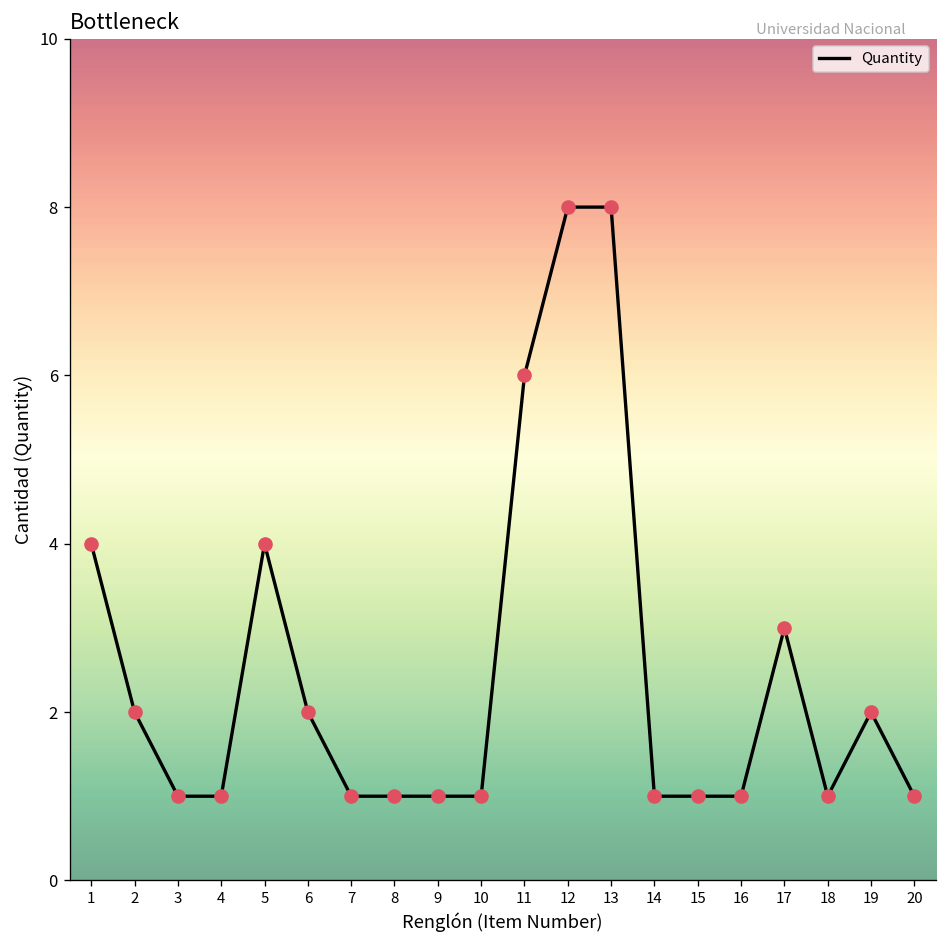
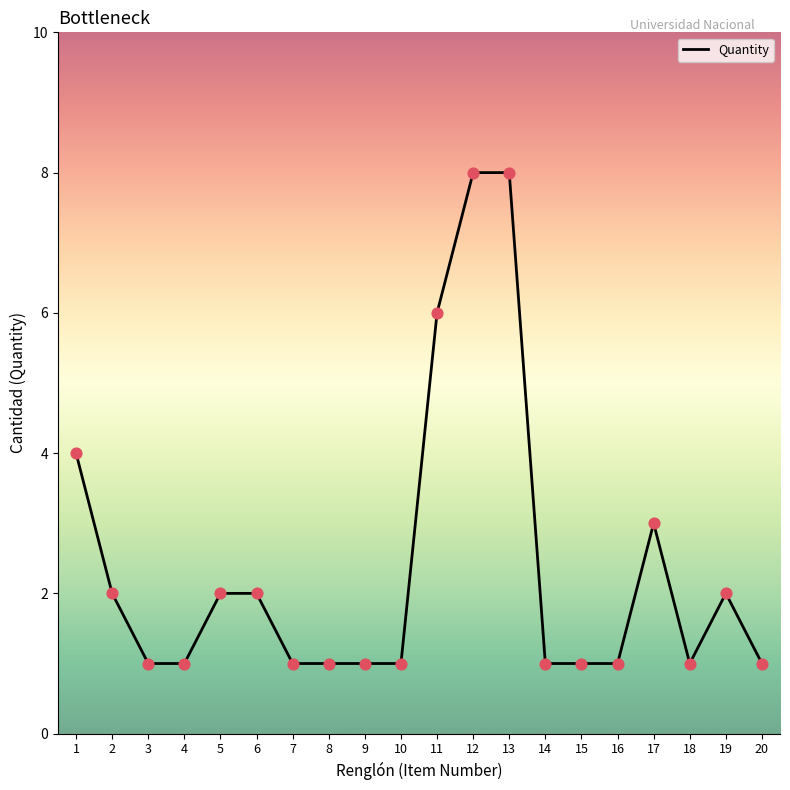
5: 4 -> 2
